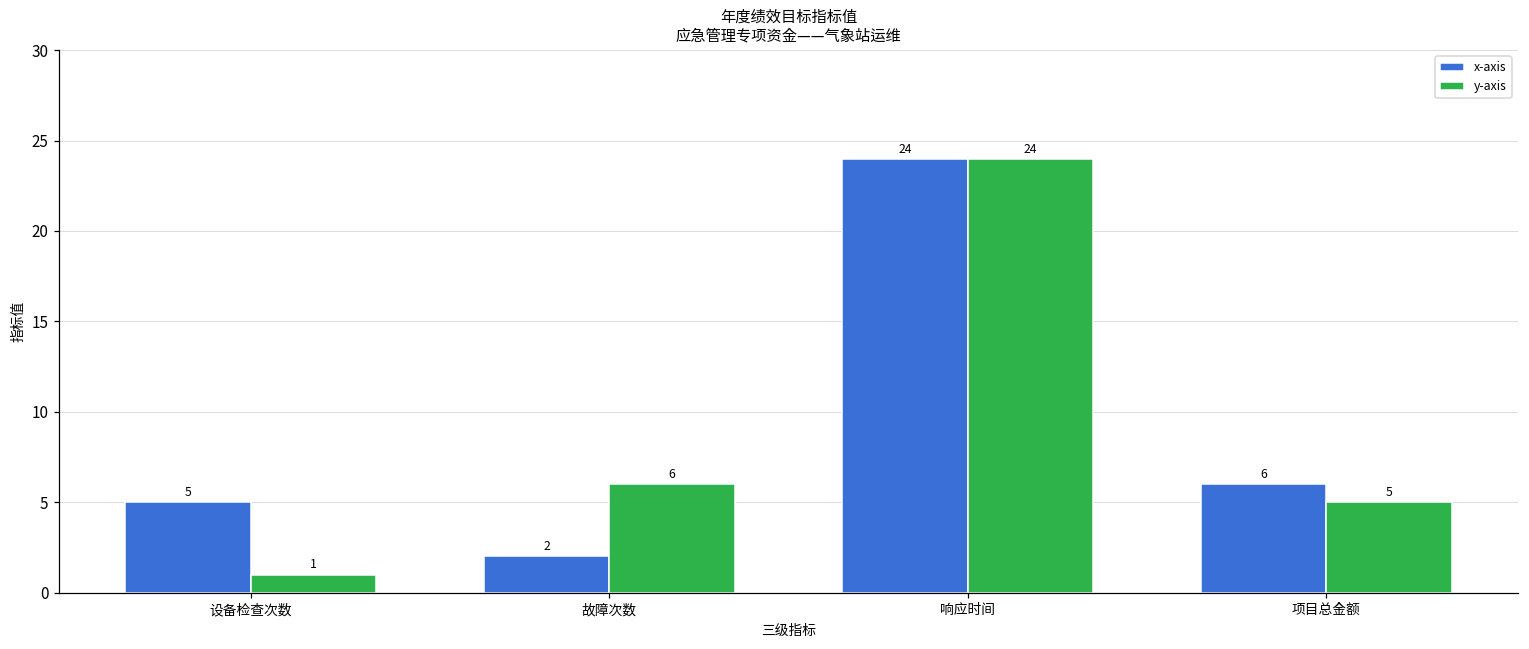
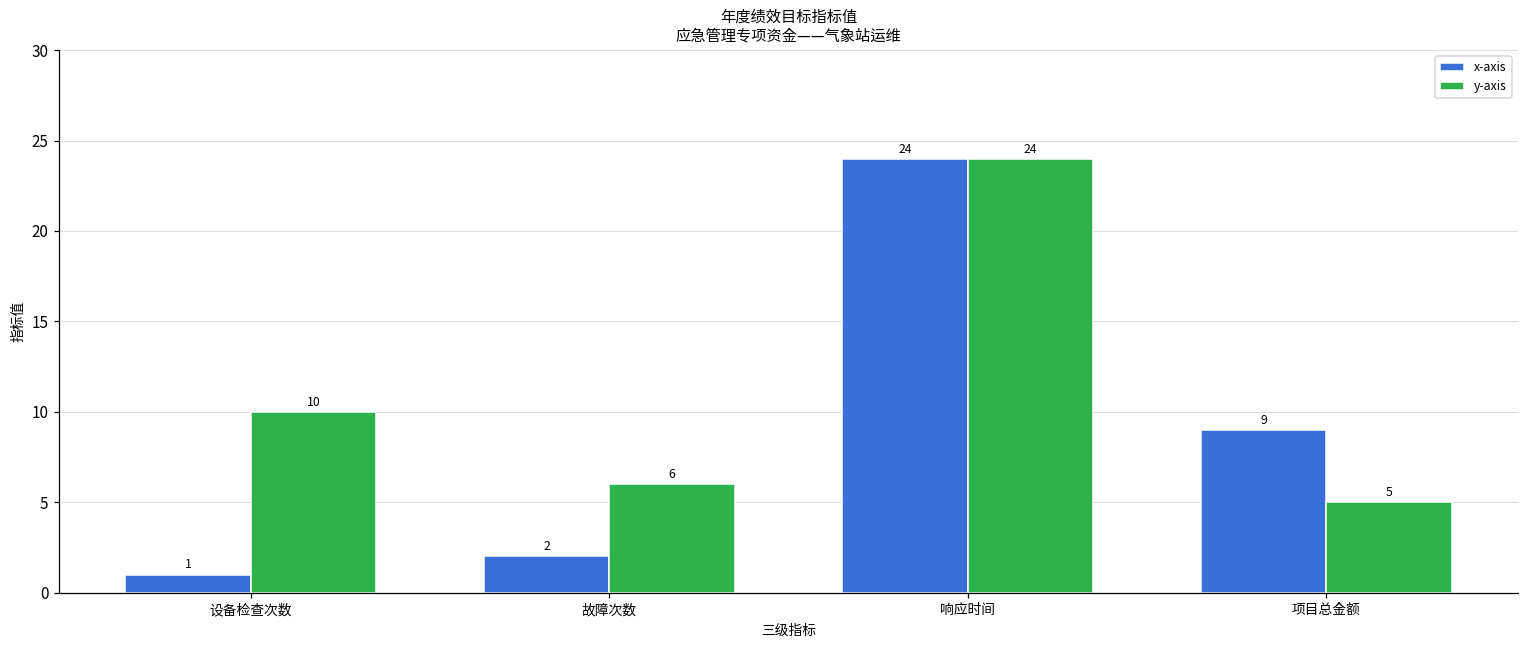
x-axis, 设备检查次数: 5 -> 1
y-axis, 设备检查次数: 1 -> 10
x-axis, 项目总金额: 6 -> 9
